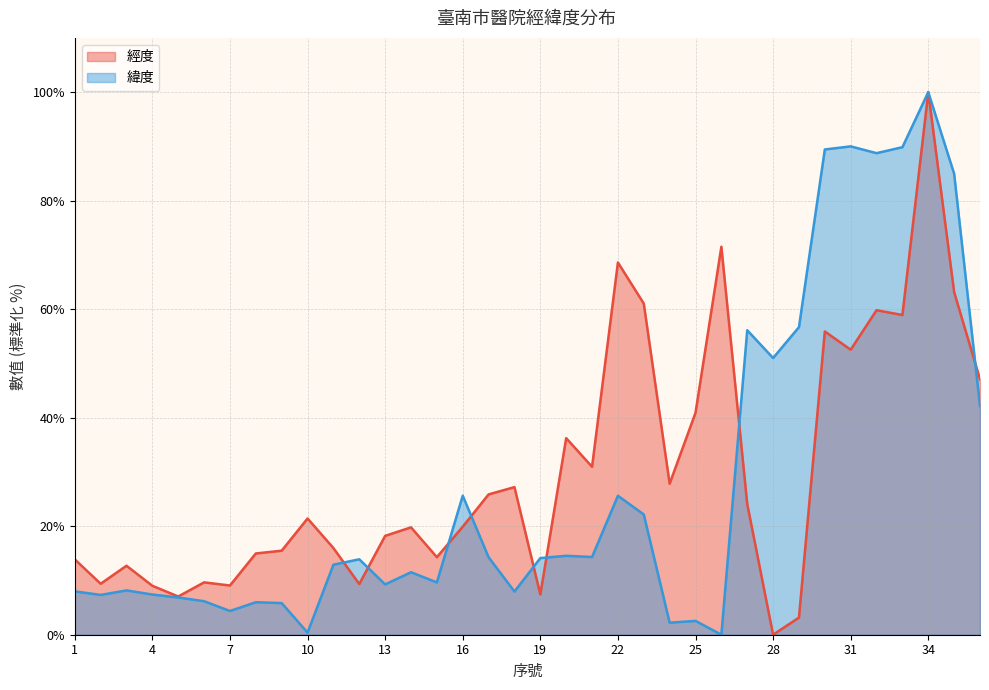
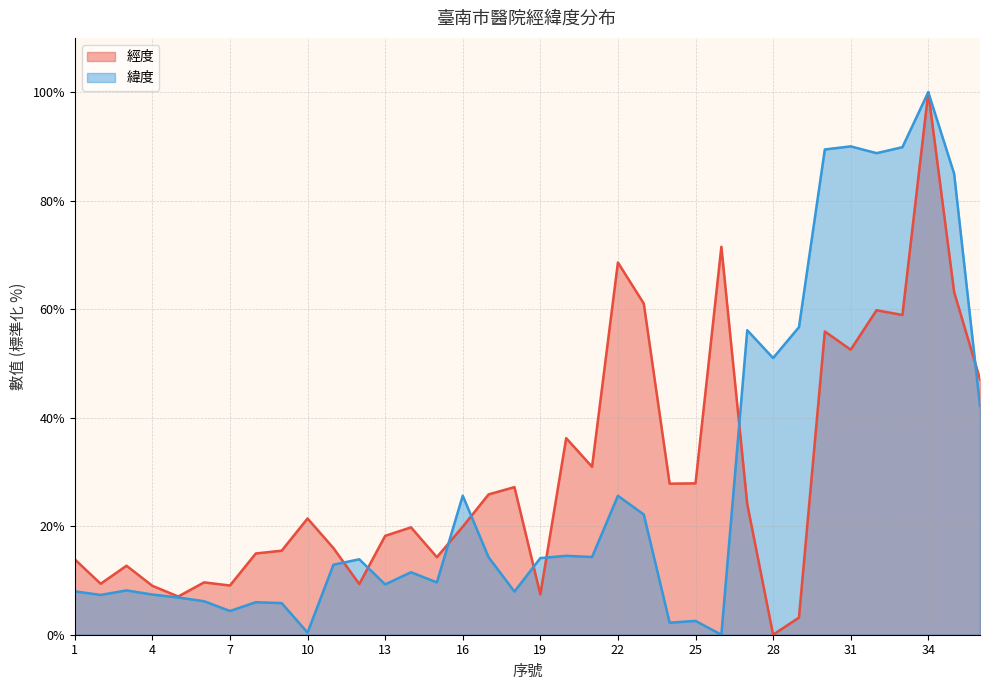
經度, 25: 41% -> 28%
